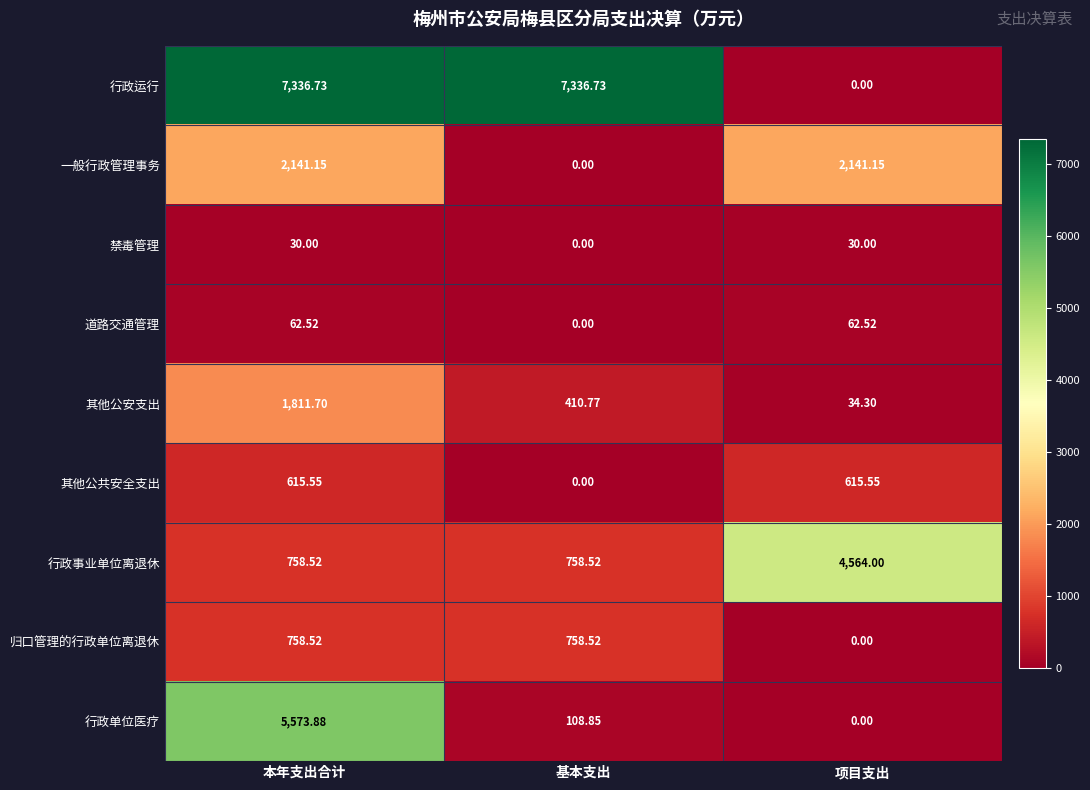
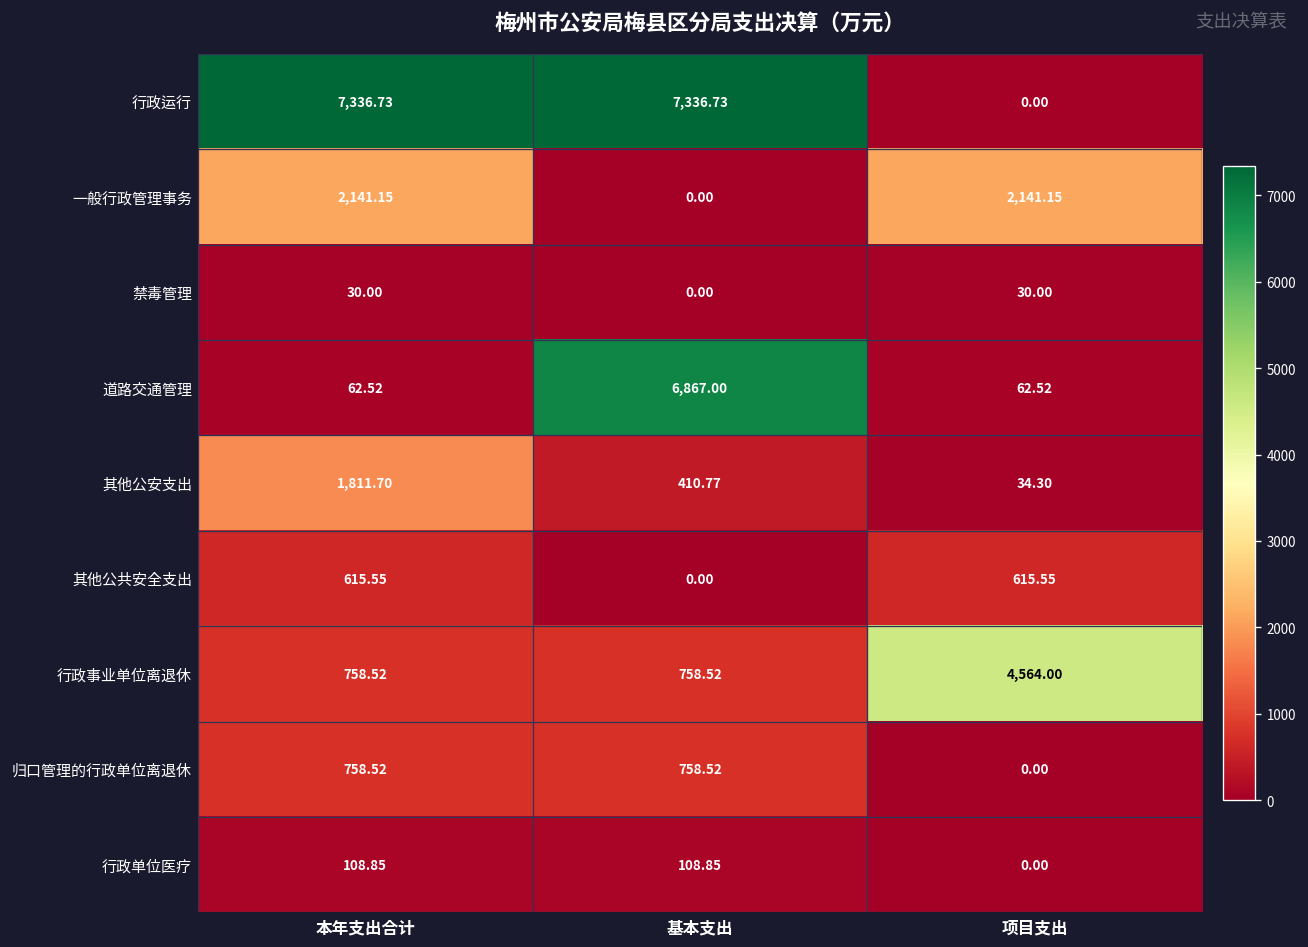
道路交通管理, 基本支出: 0.00 -> 6,867.00
行政单位医疗, 本年支出合计: 5,573.88 -> 108.85
